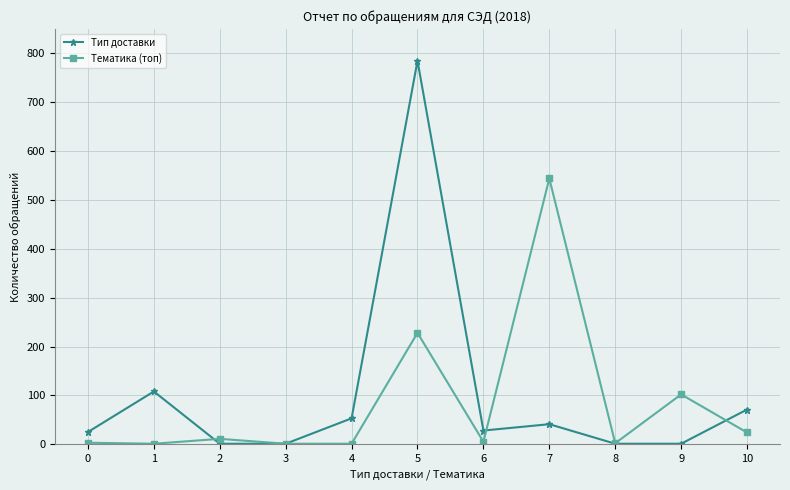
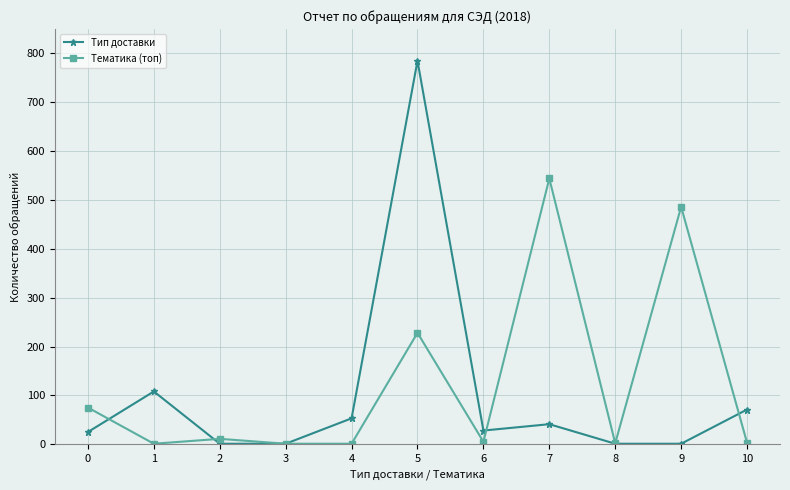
Тематика (топ), 0: 0 -> 80
Тематика (топ), 9: 100 -> 490
Тематика (топ), 10: 20 -> 0
